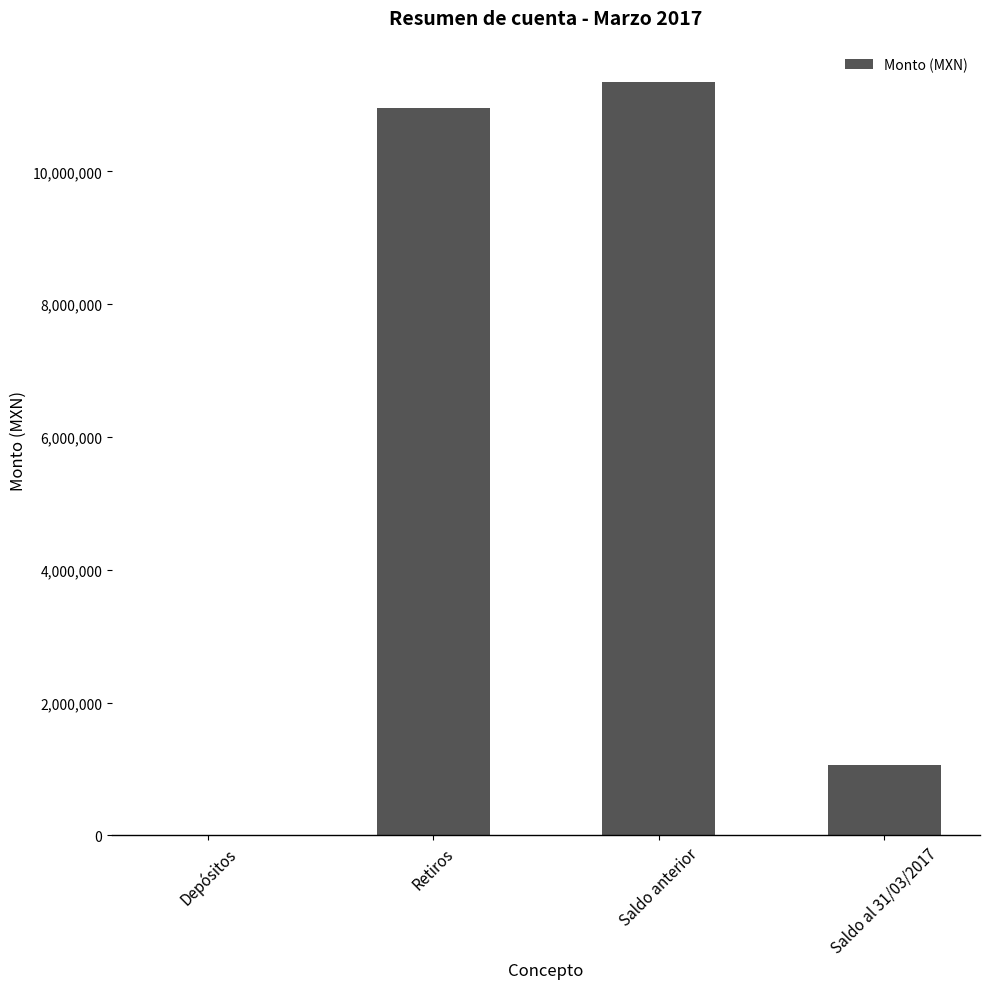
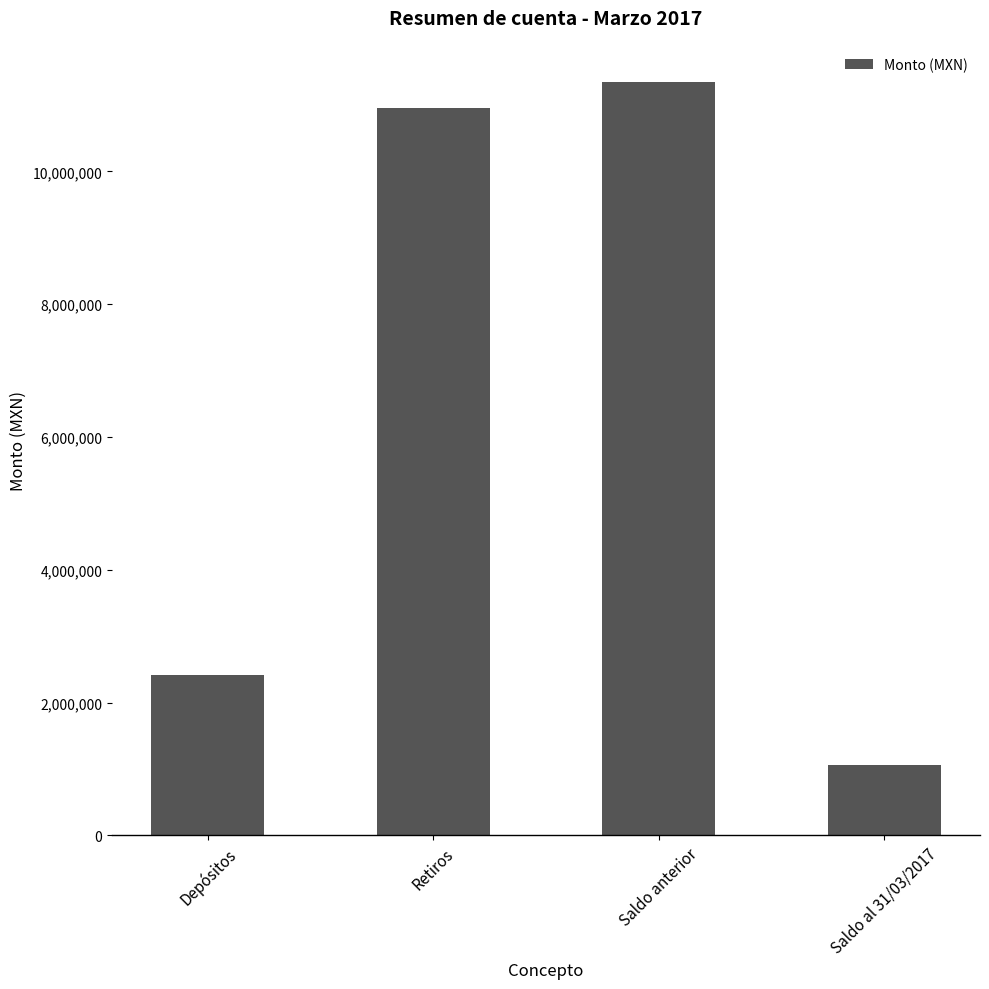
Depósitos: 0 -> 2,400,000
